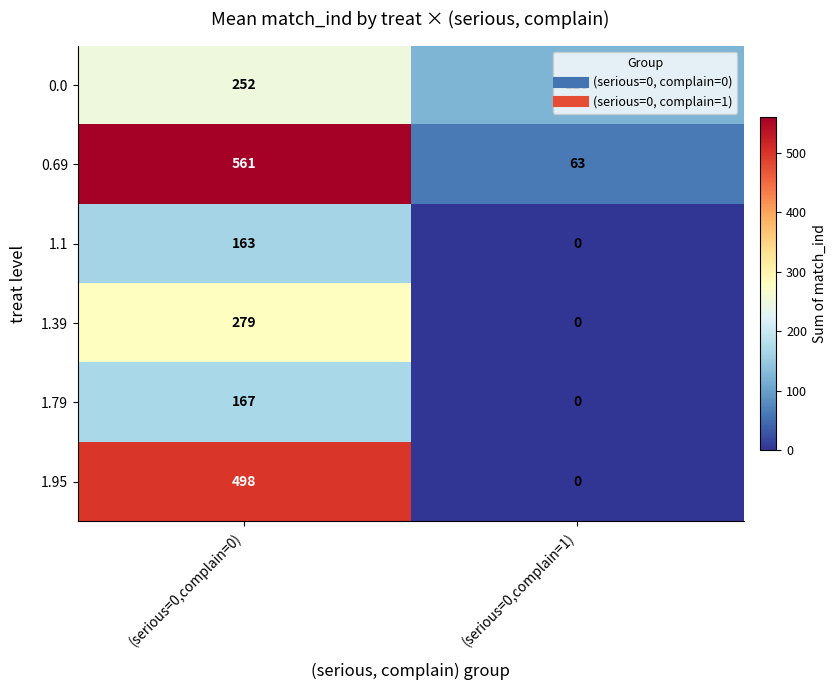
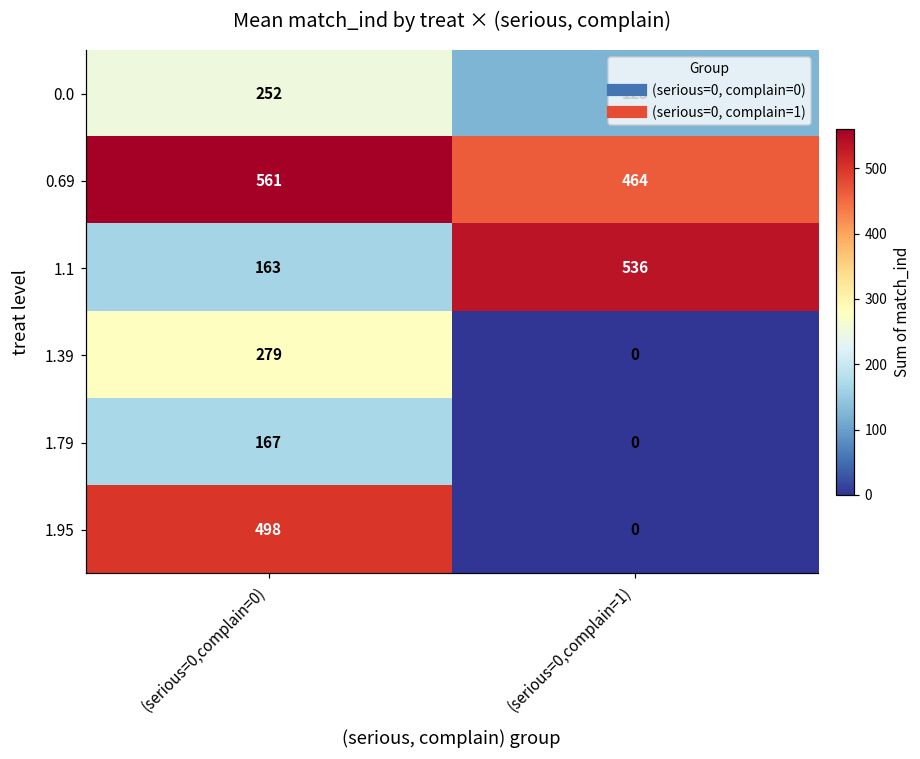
0.69, (serious=0,complain=1): 63 -> 464
1.1, (serious=0,complain=1): 0 -> 536
